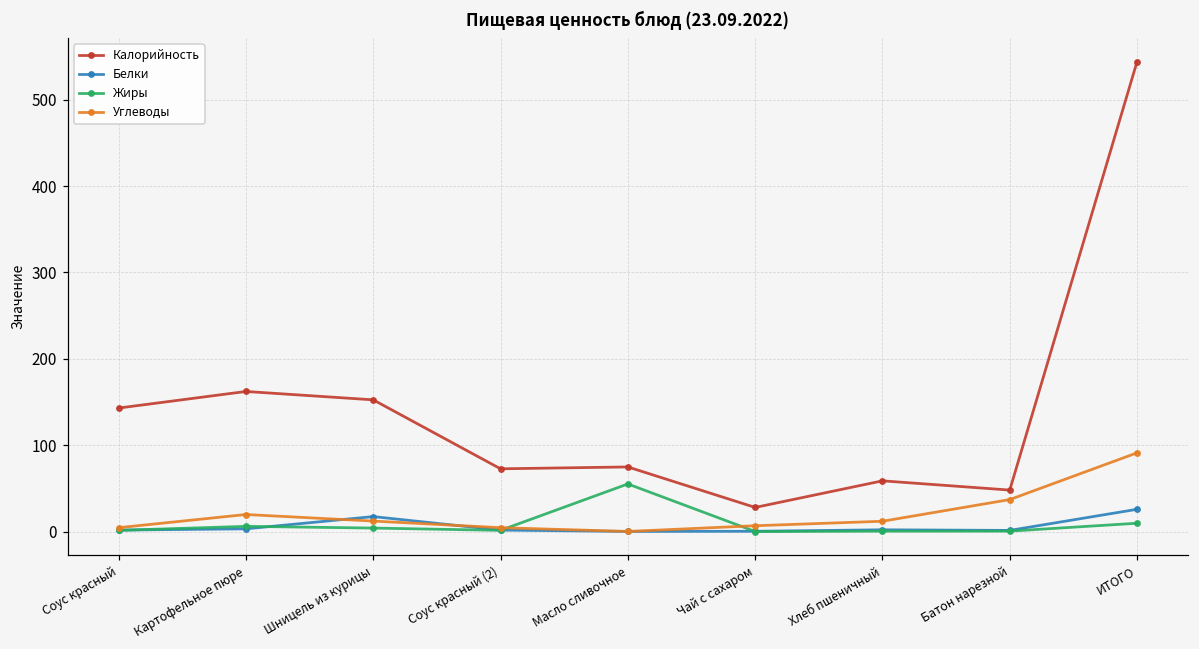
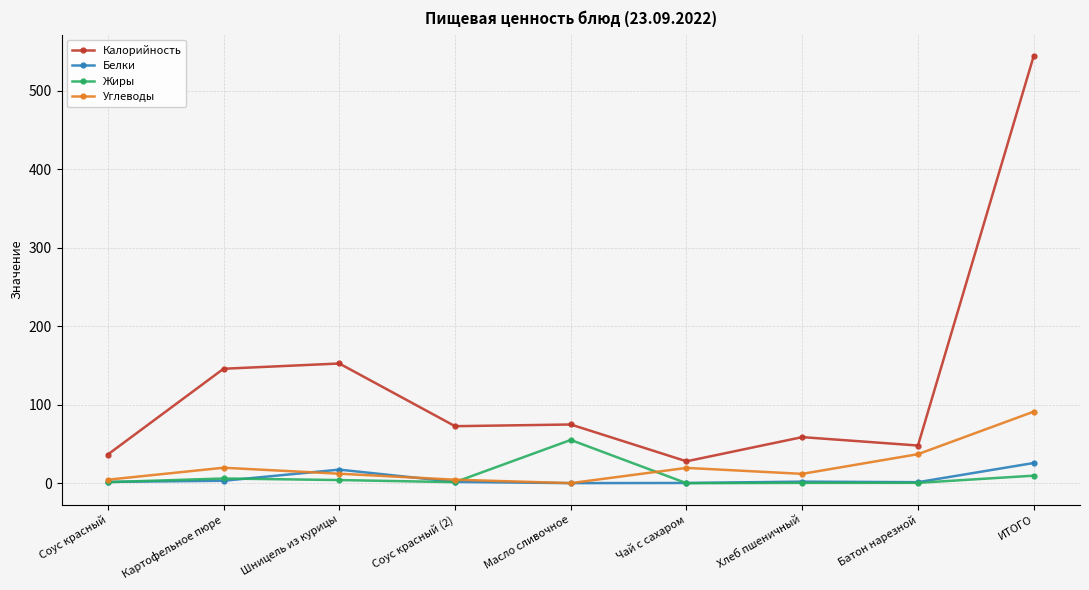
Калорийность, Соус красный: 140 -> 40
Калорийность, Картофельное пюре: 160 -> 150
Углеводы, Чай с сахаром: 10 -> 20
